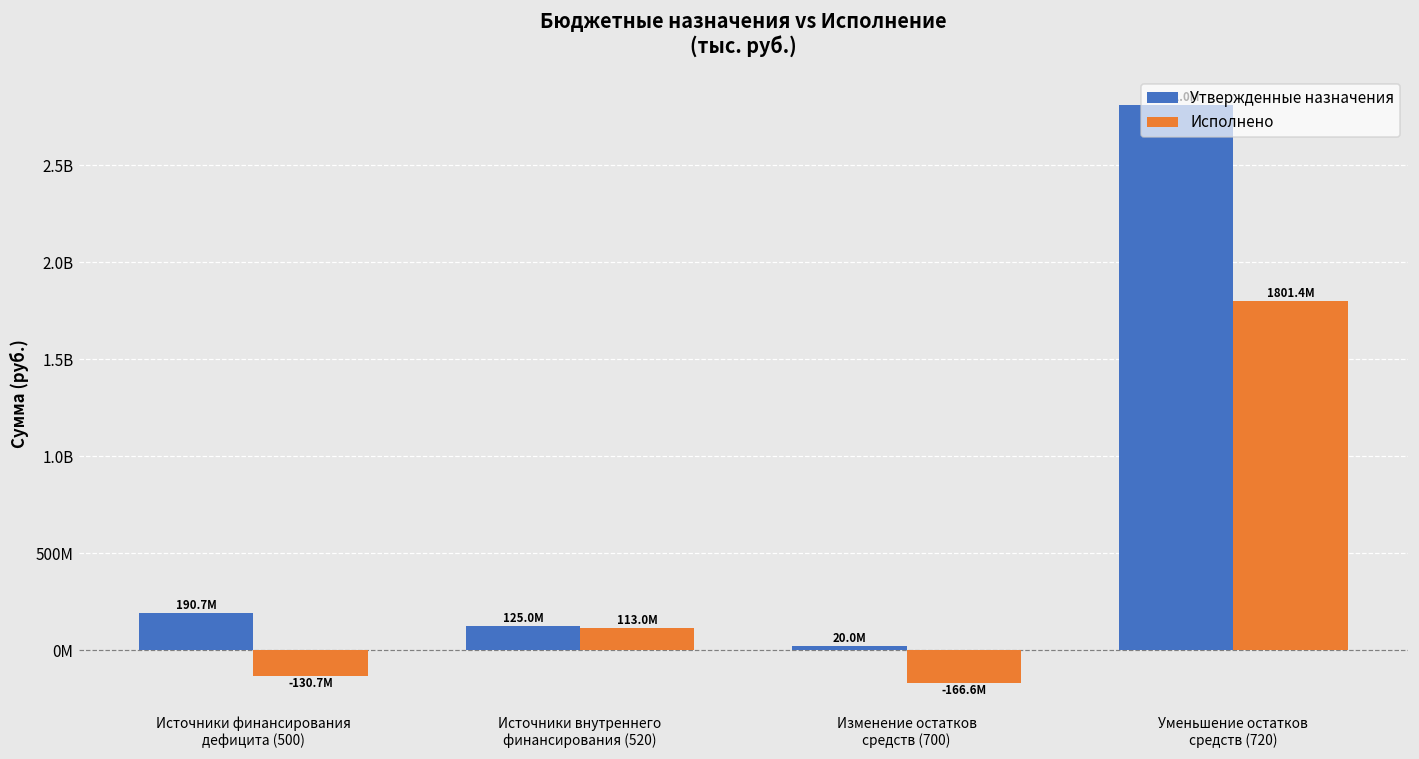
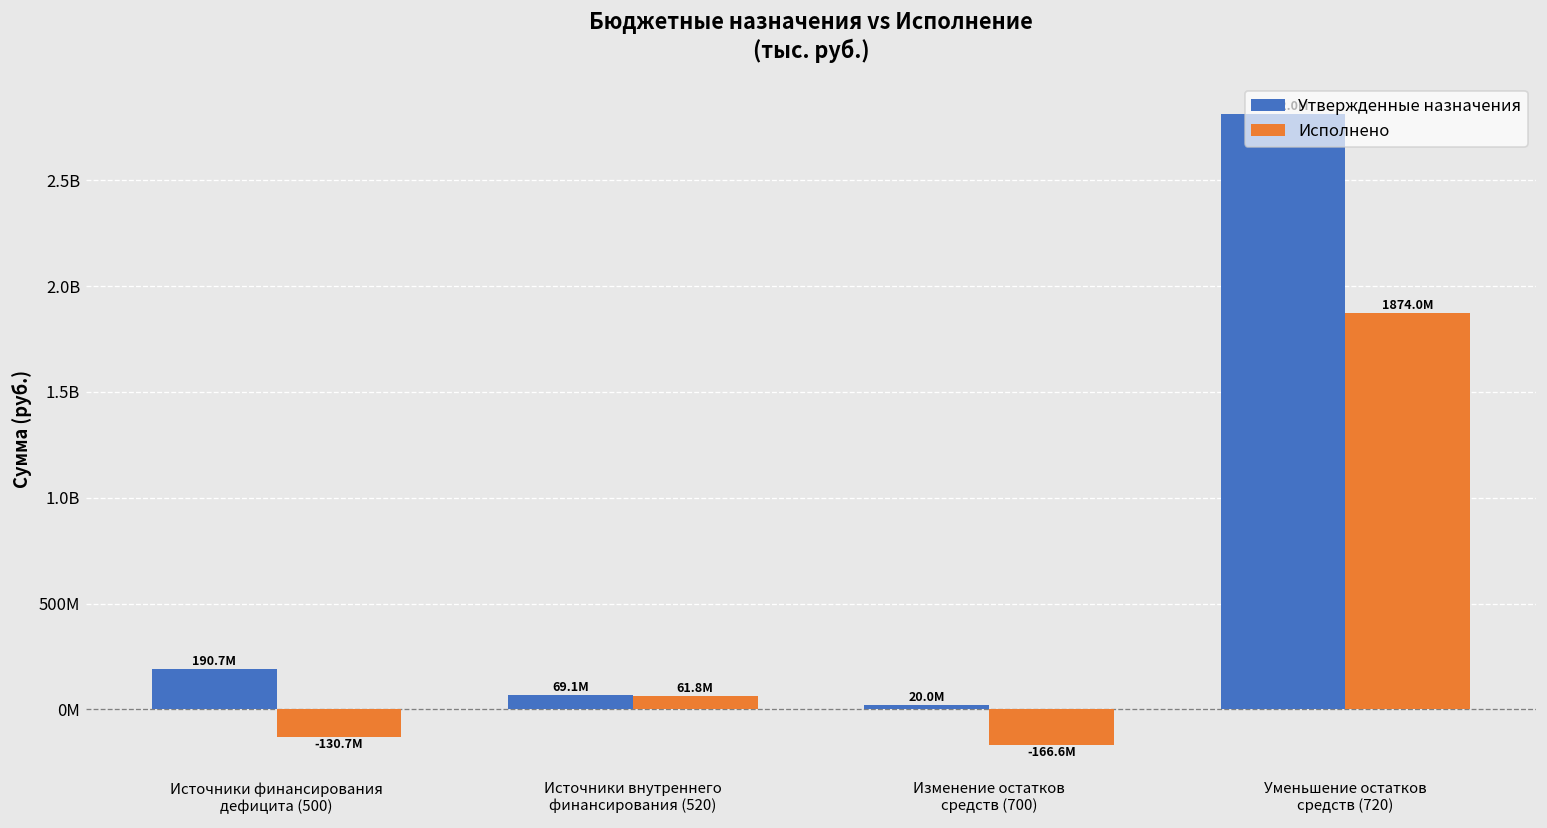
Утвержденные назначения, Источники внутреннего финансирования (520): 125.0M -> 69.1M
Исполнено, Источники внутреннего финансирования (520): 113.0M -> 61.8M
Исполнено, Уменьшение остатков средств (720): 1801.4M -> 1874.0M
